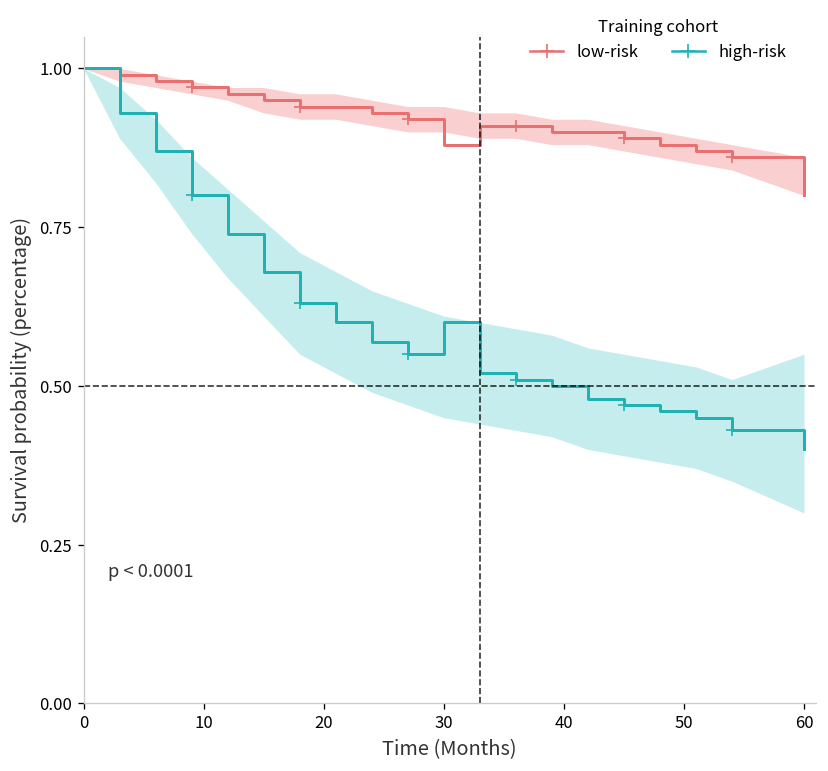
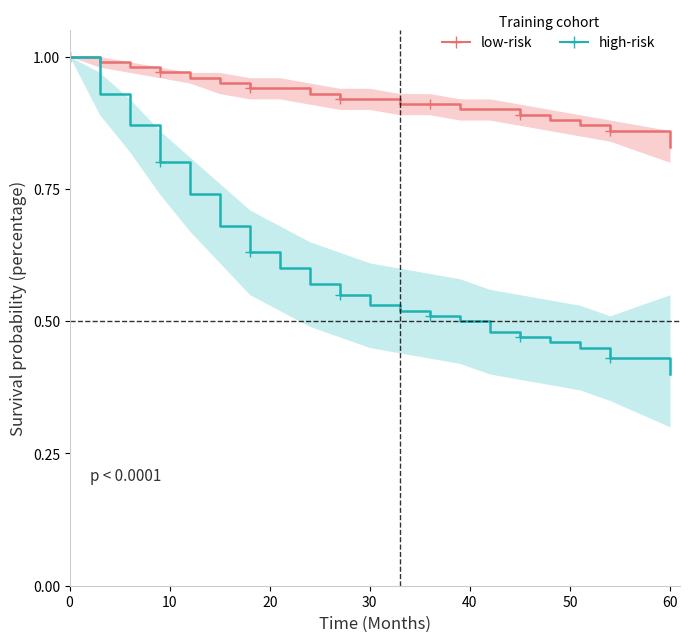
low-risk, 30: 0.88 -> 0.92
high-risk, 30: 0.60 -> 0.53
low-risk, 60: 0.80 -> 0.83
